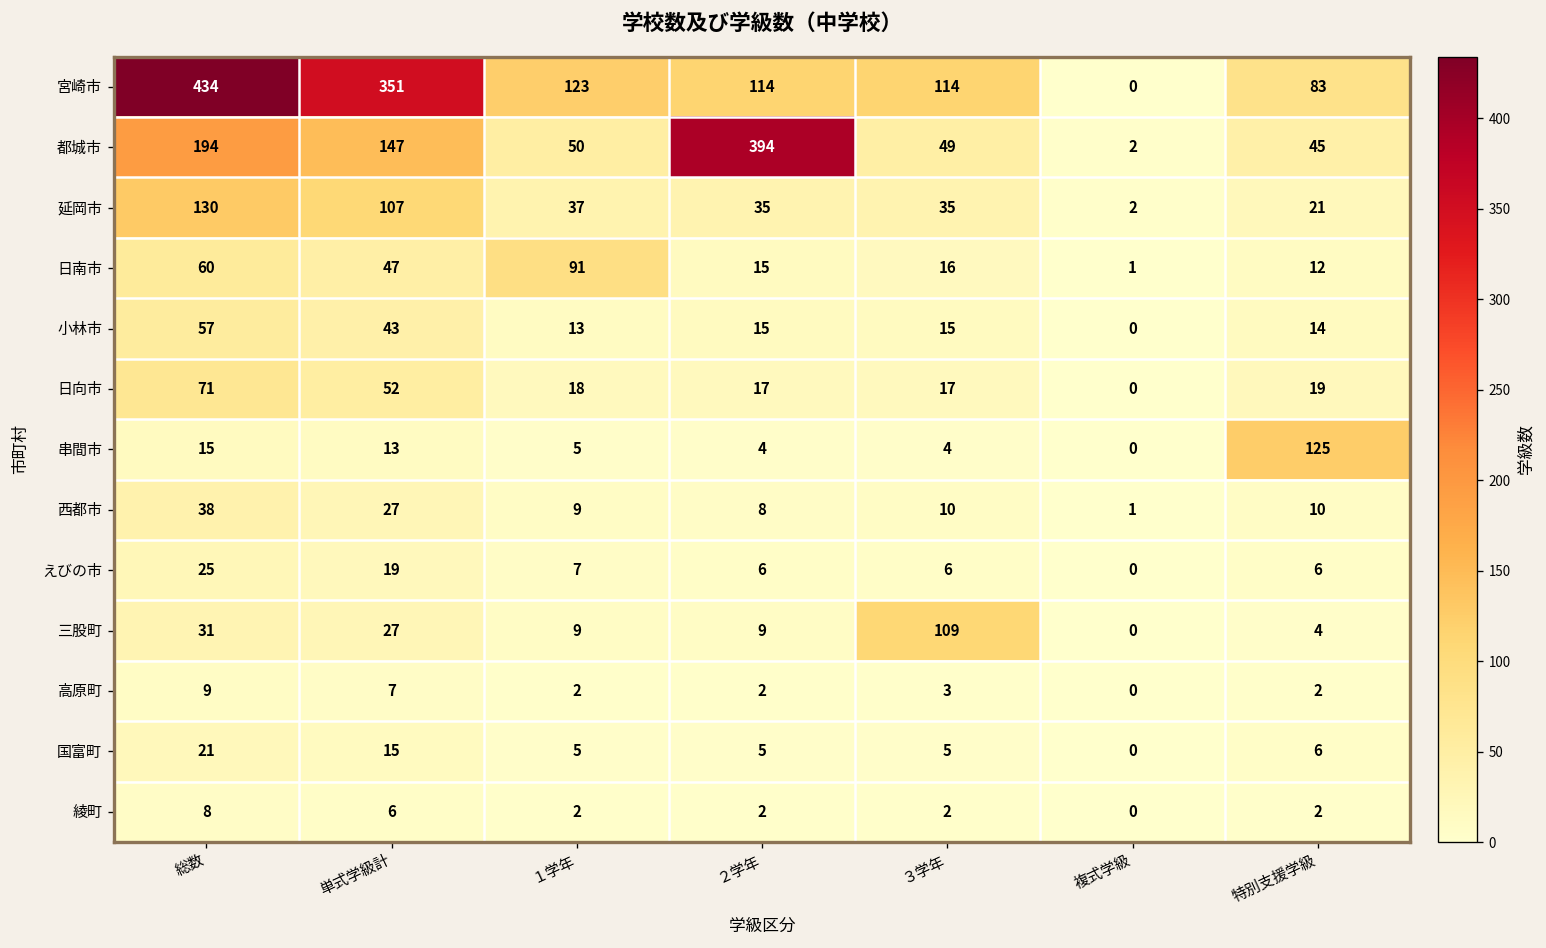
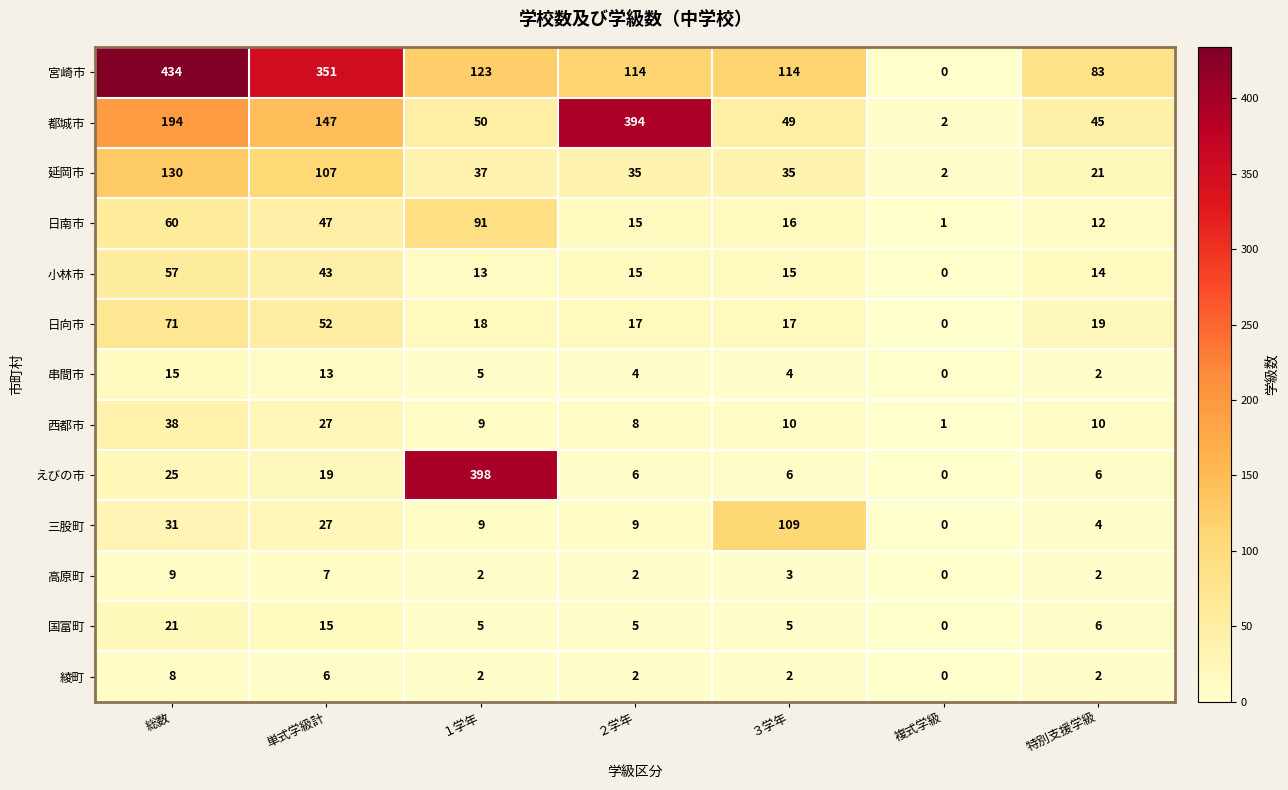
串間市, 特別支援学級: 125 -> 2
えびの市, １学年: 7 -> 398
